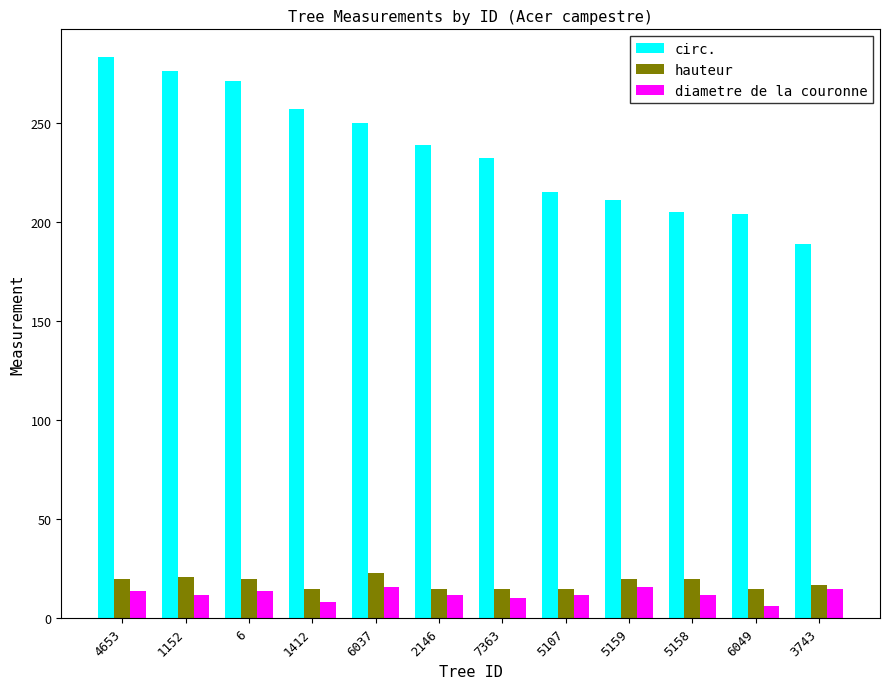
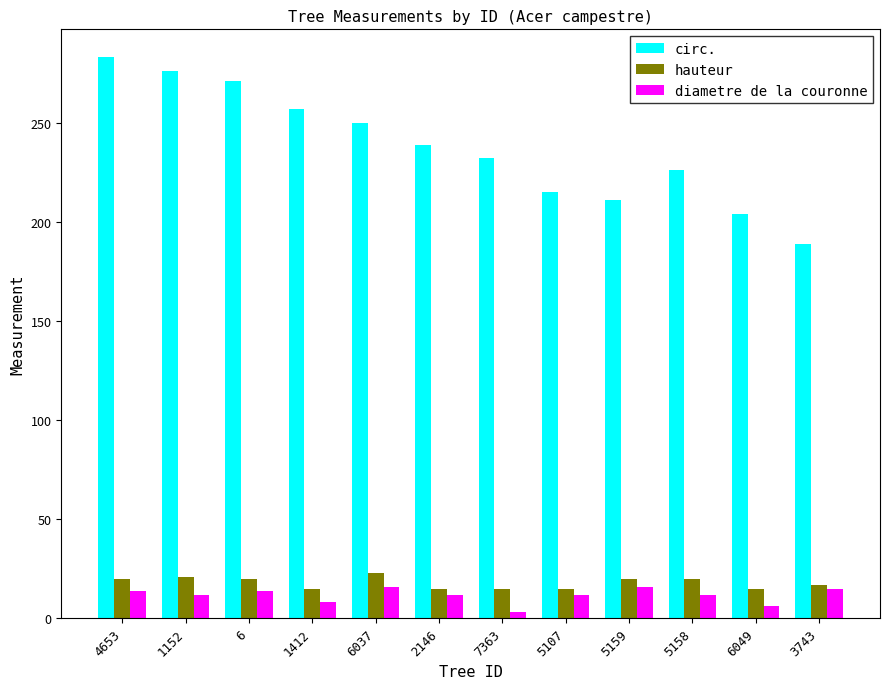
diametre de la couronne, 7363: 10 -> 3
circ., 5158: 205 -> 226
